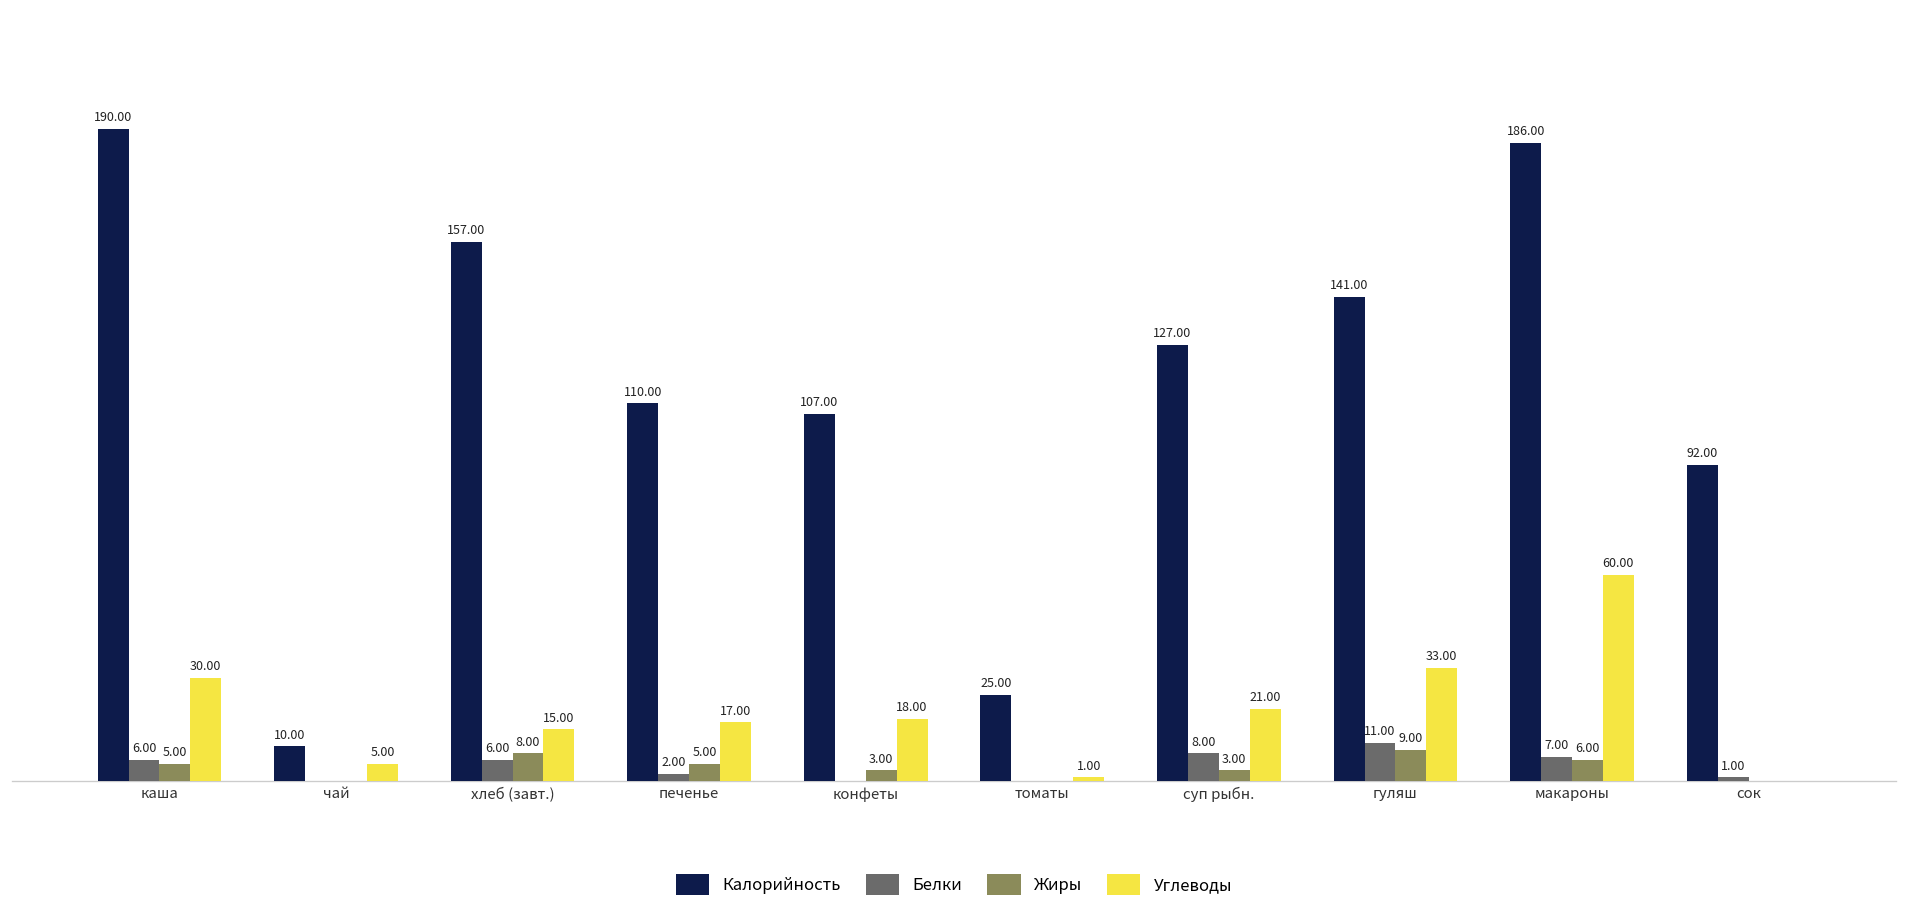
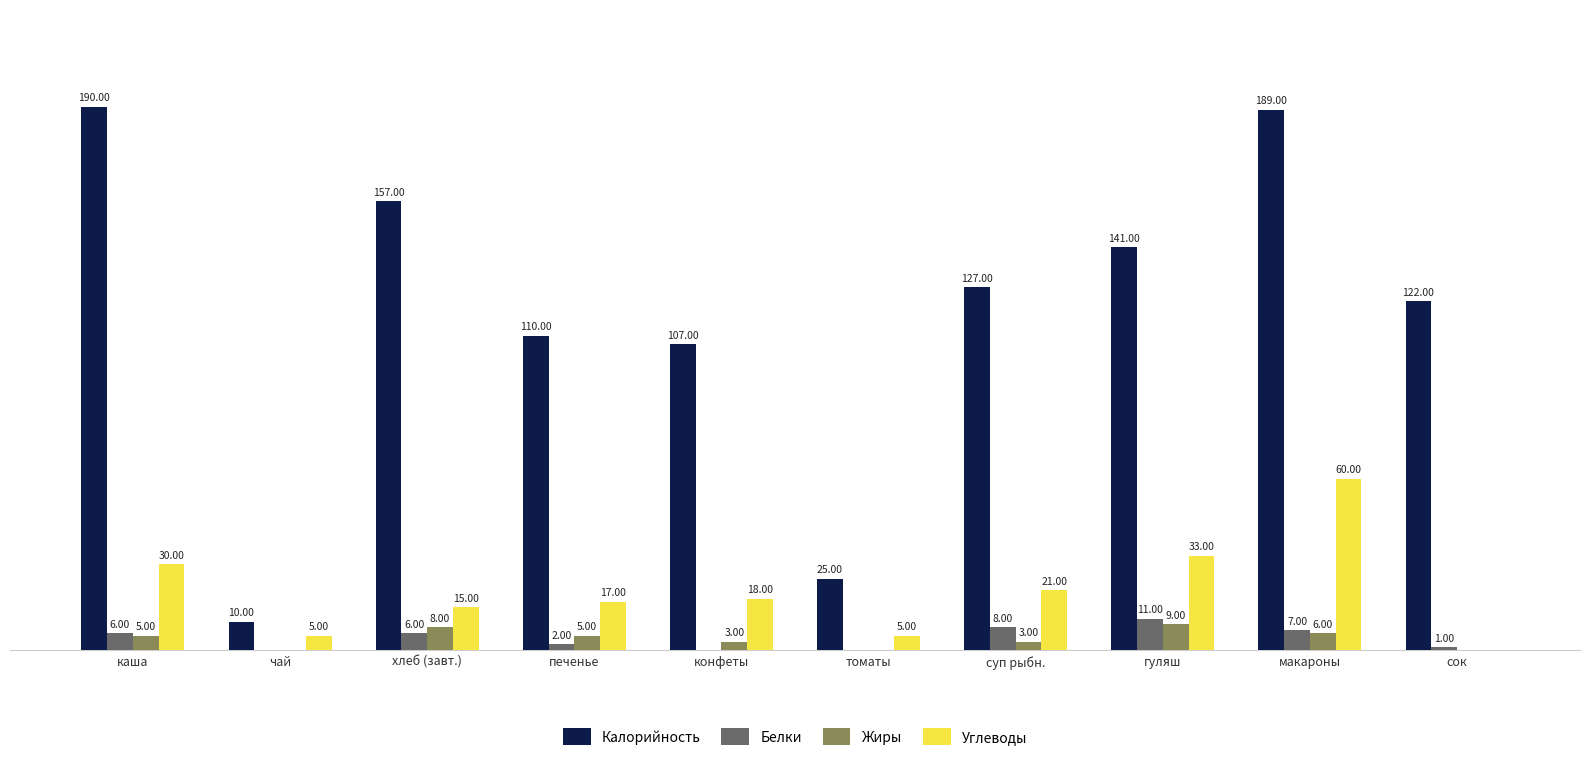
Углеводы, томаты: 1.00 -> 5.00
Калорийность, макароны: 186.00 -> 189.00
Калорийность, сок: 92.00 -> 122.00
